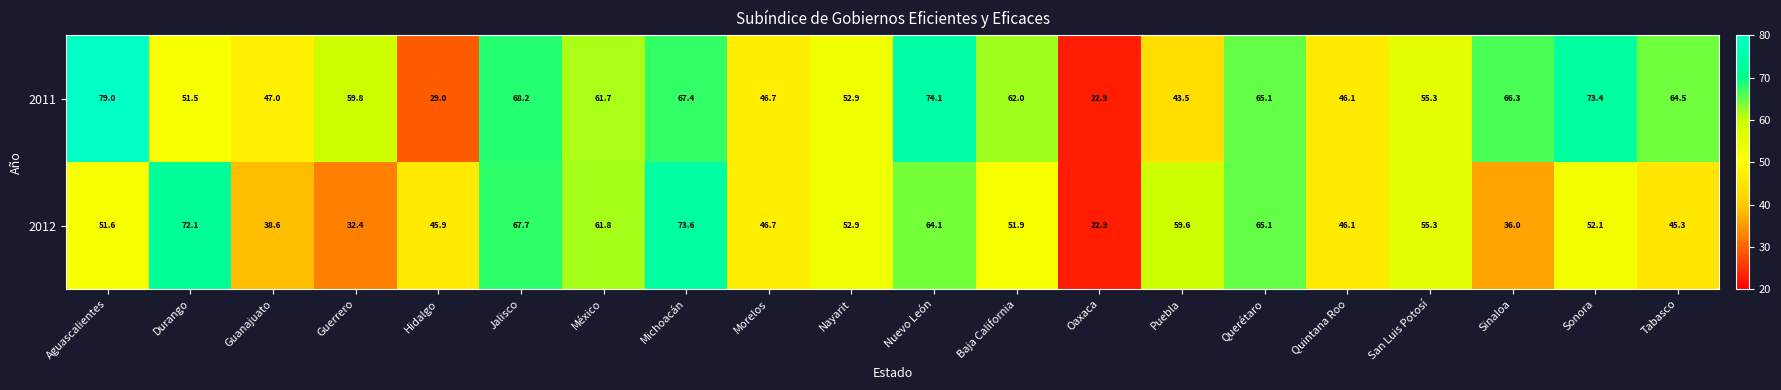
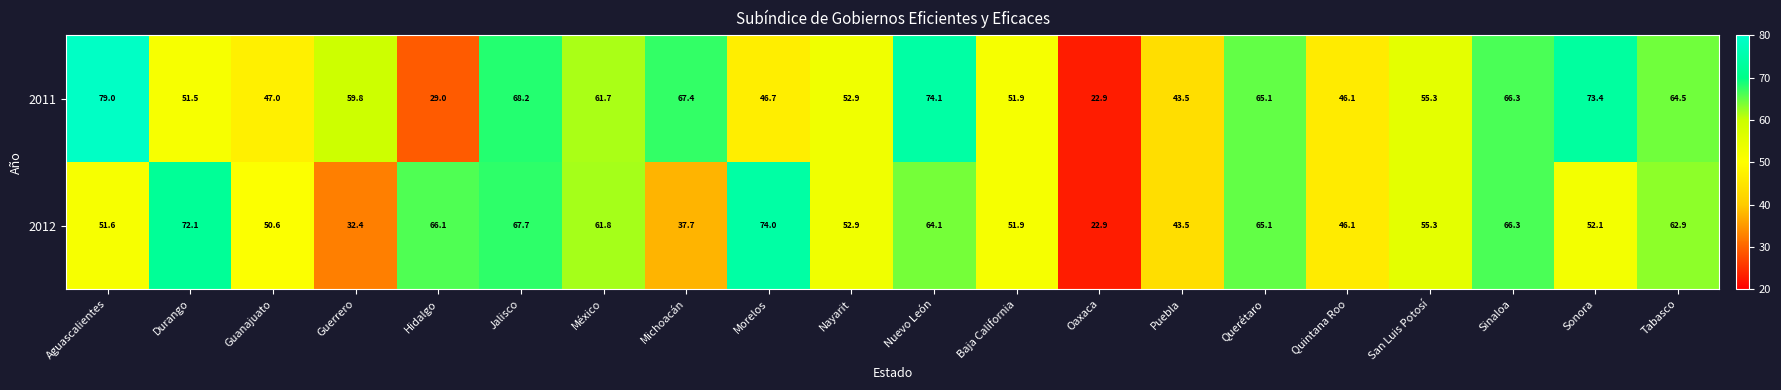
2011, Baja California: 62.0 -> 51.9
2012, Guanajuato: 38.6 -> 50.6
2012, Hidalgo: 45.9 -> 66.1
2012, Michoacán: 73.6 -> 37.7
2012, Morelos: 46.7 -> 74.0
2012, Puebla: 59.6 -> 43.5
2012, Sinaloa: 36.0 -> 66.3
2012, Tabasco: 45.3 -> 62.9
